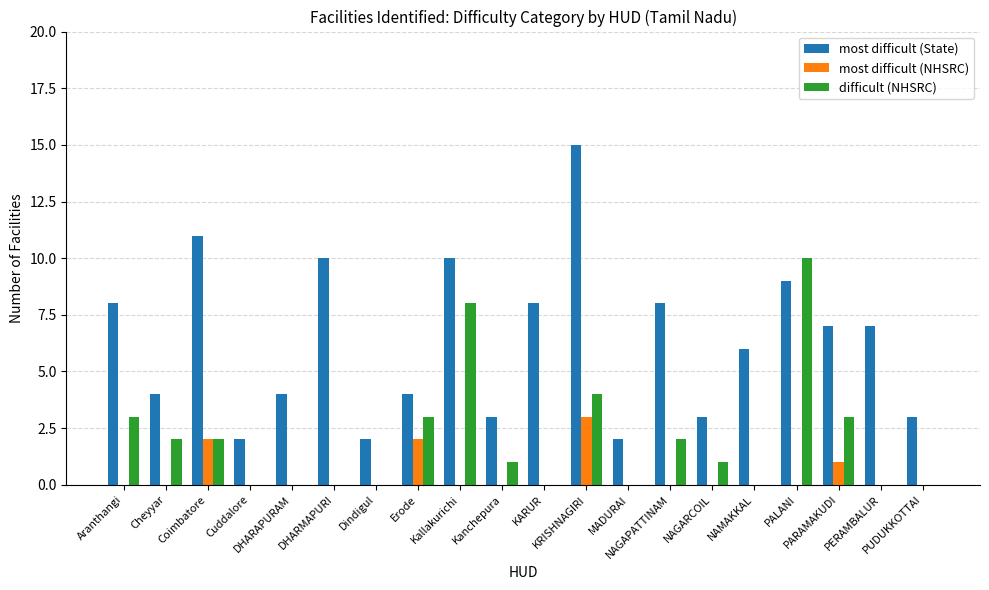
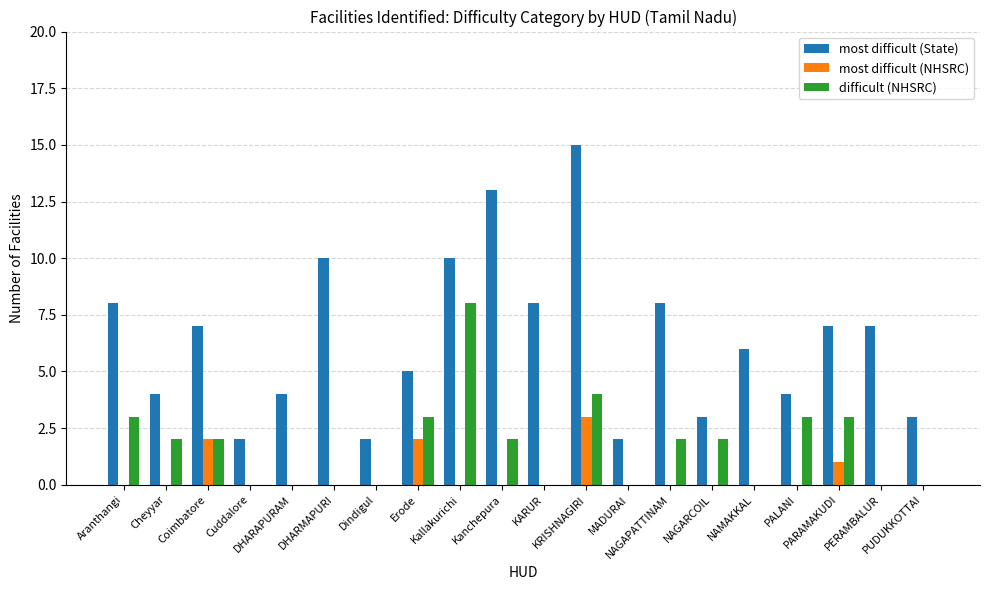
most difficult (State), Coimbatore: 11 -> 7
most difficult (State), Erode: 4 -> 5
most difficult (State), Kanchepura: 3 -> 13
difficult (NHSRC), Kanchepura: 1 -> 2
difficult (NHSRC), NAGARCOIL: 1 -> 2
most difficult (State), PALANI: 9 -> 4
difficult (NHSRC), PALANI: 10 -> 3
